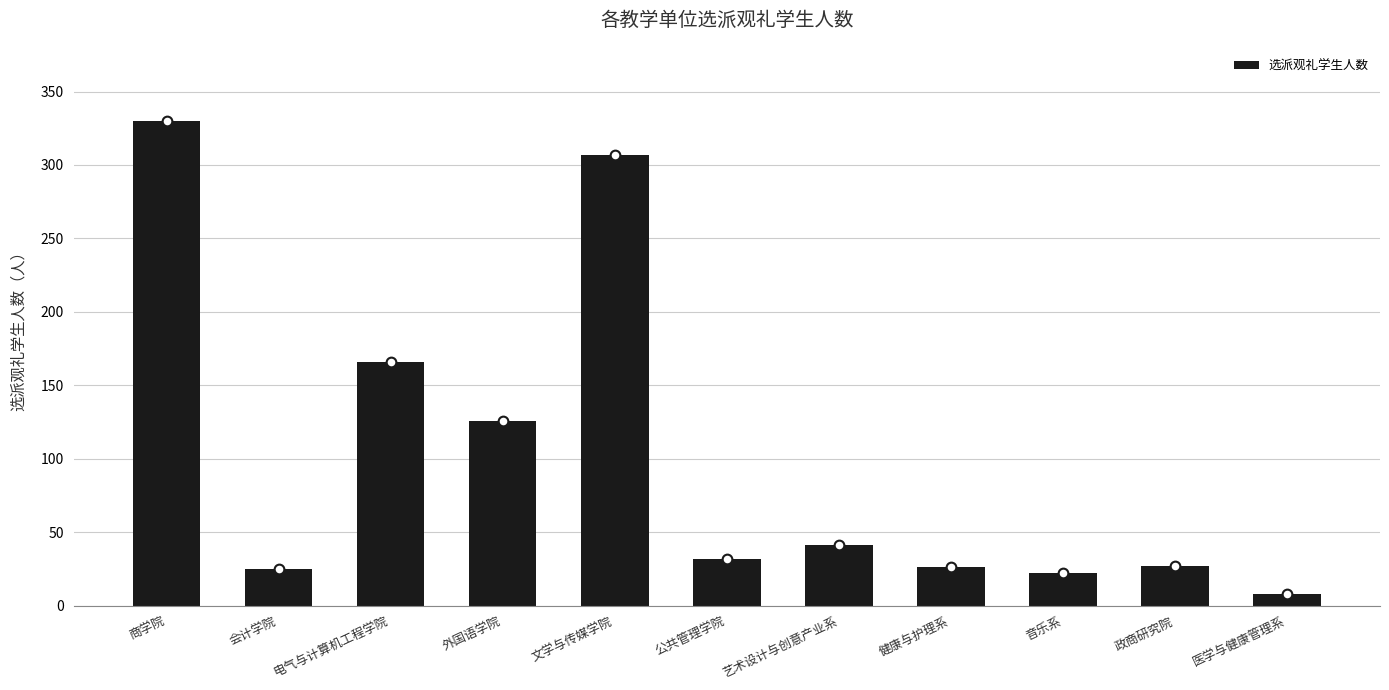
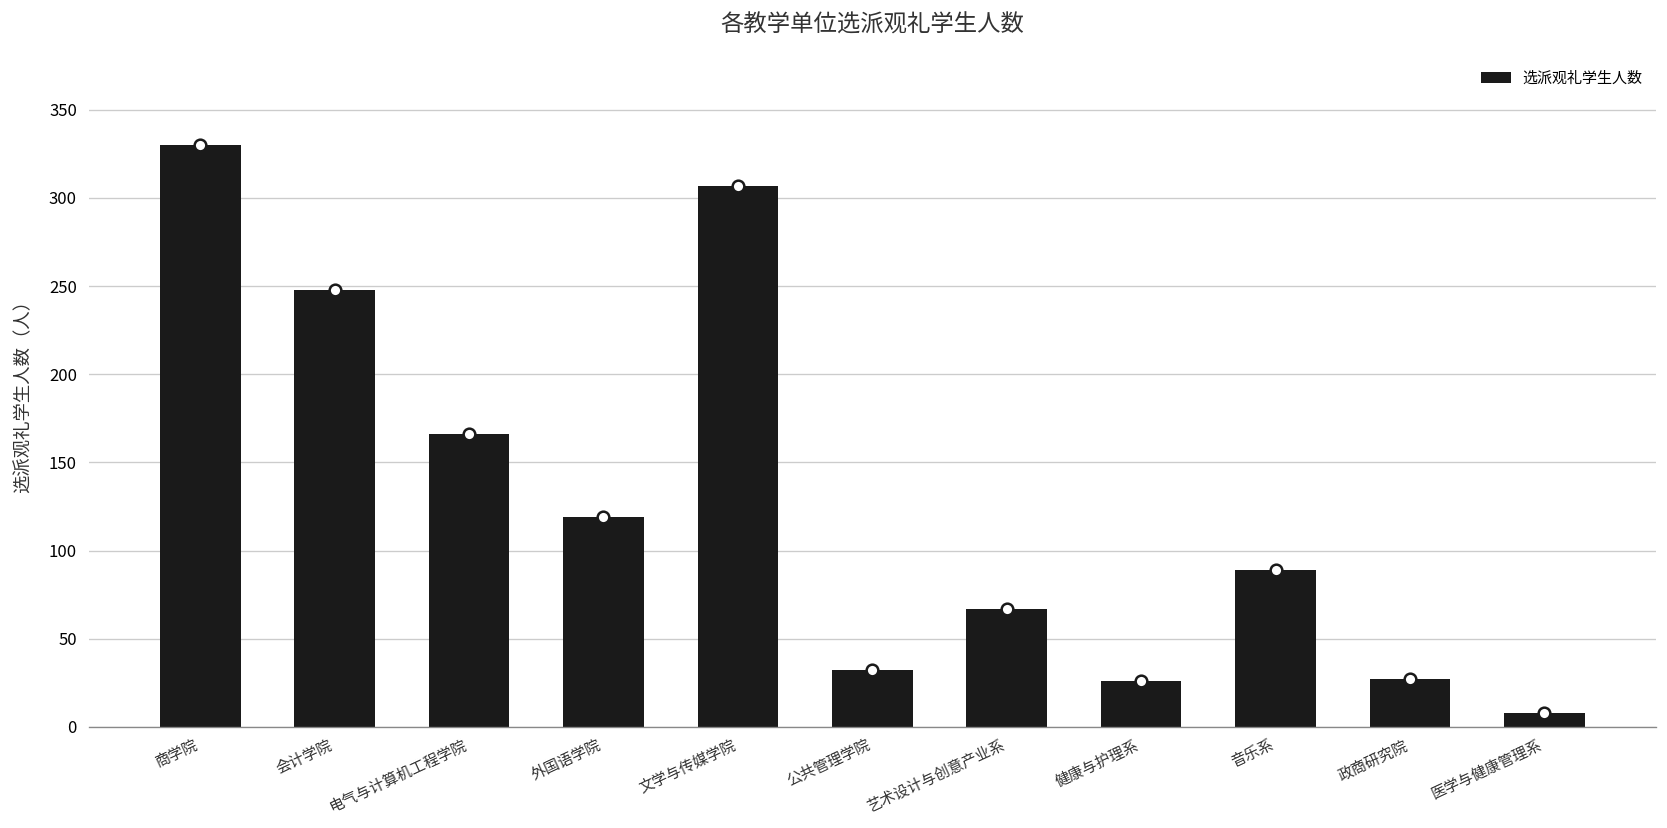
会计学院: 25 -> 248
外国语学院: 126 -> 119
艺术设计与创意产业系: 41 -> 67
音乐系: 22 -> 89
